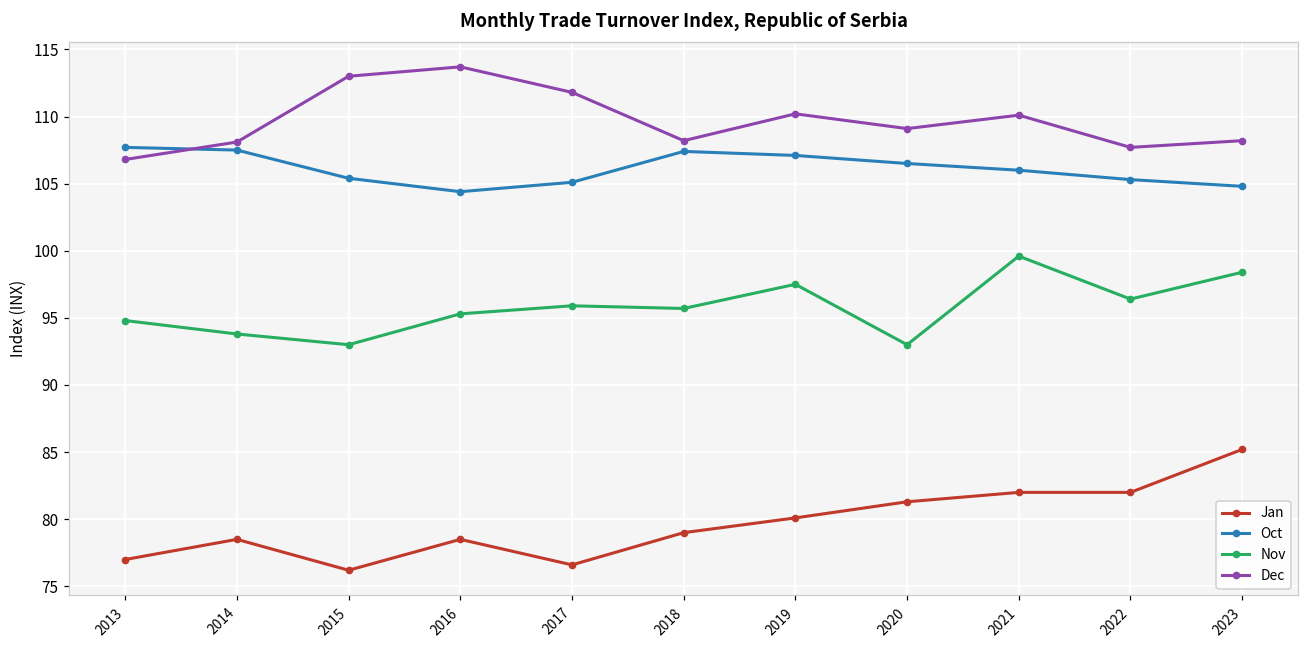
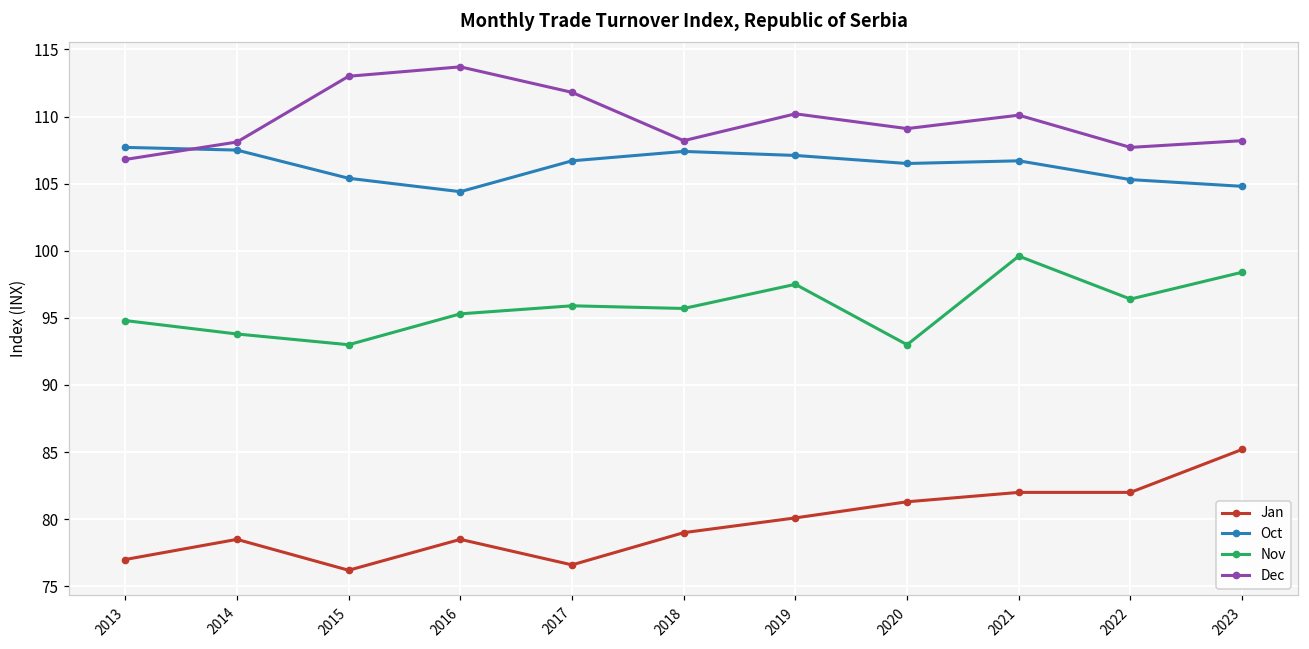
Oct, 2017: 105.1 -> 106.7
Oct, 2021: 106.0 -> 106.7
